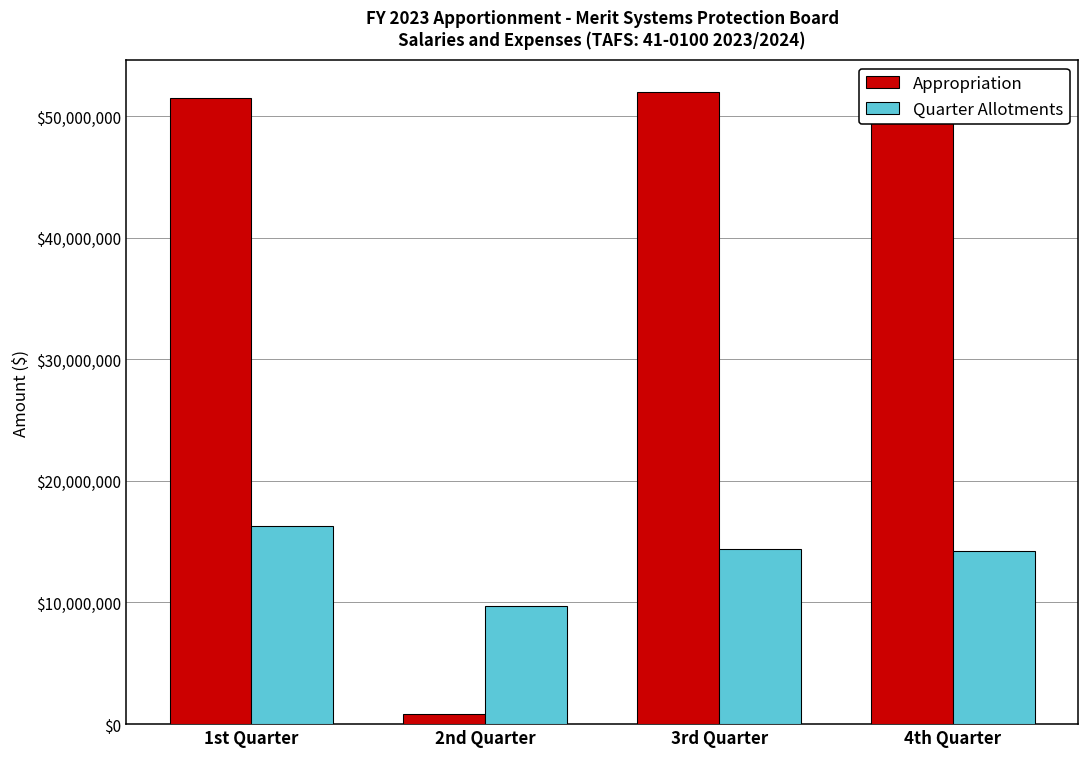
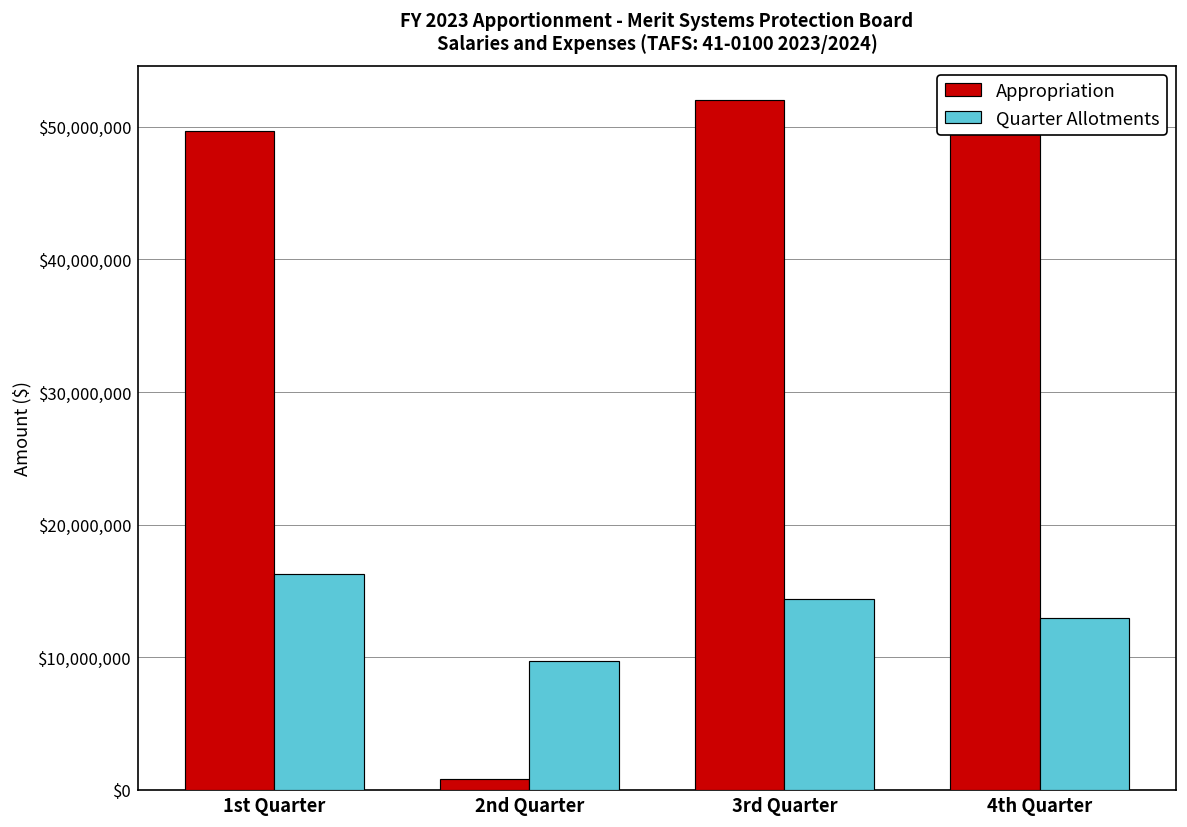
Appropriation, 1st Quarter: $51,500,000 -> $49,700,000
Quarter Allotments, 4th Quarter: $14,200,000 -> $13,000,000
